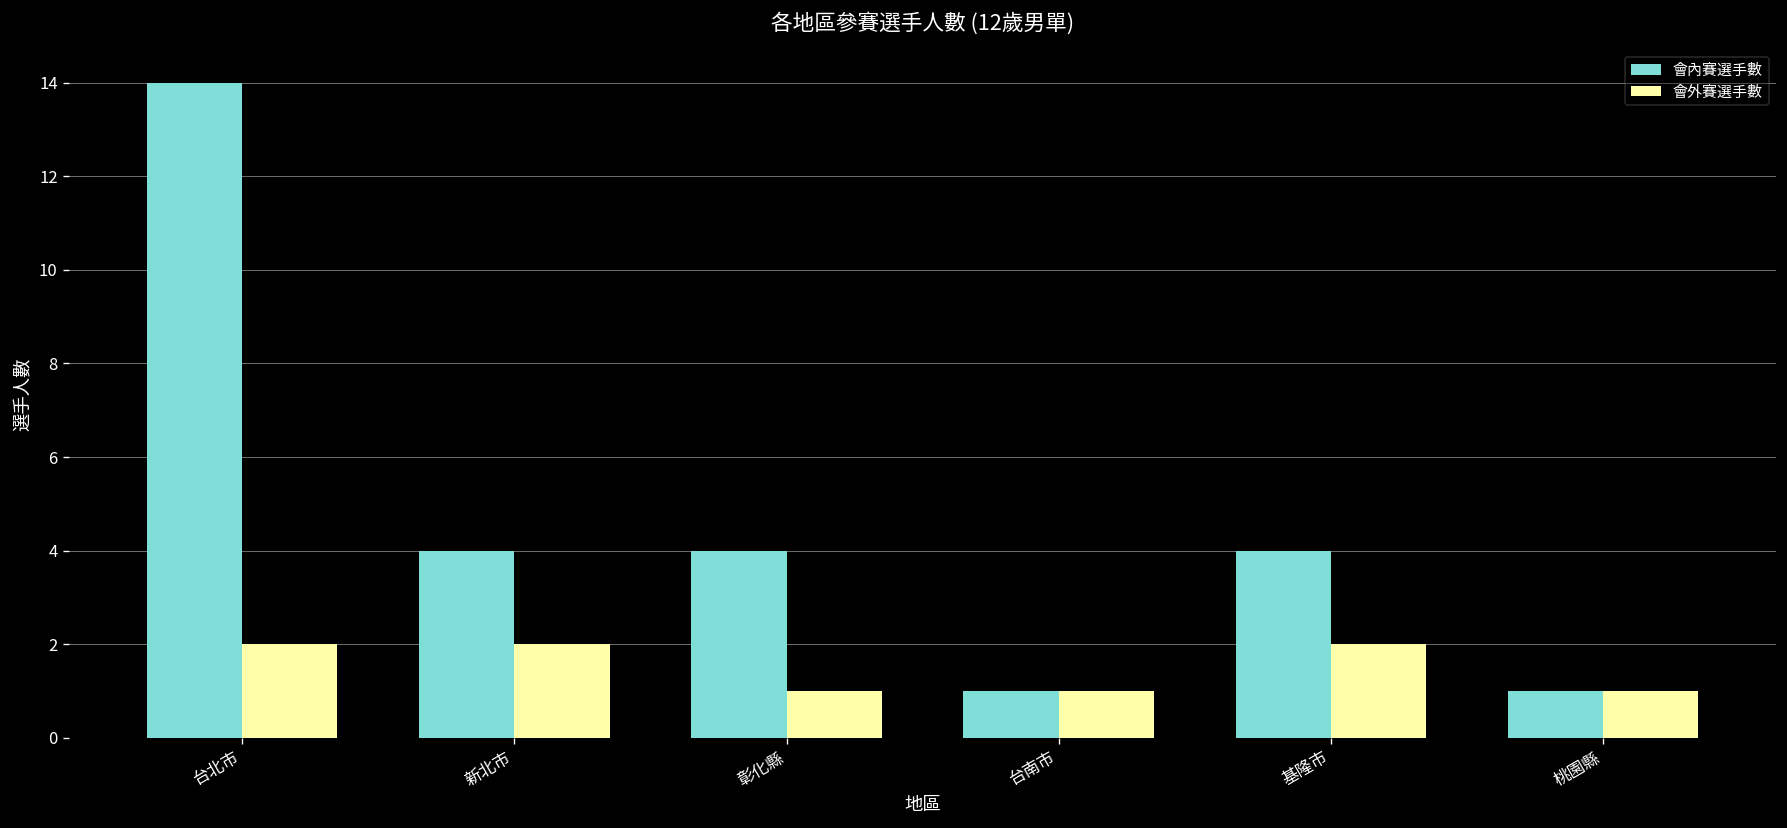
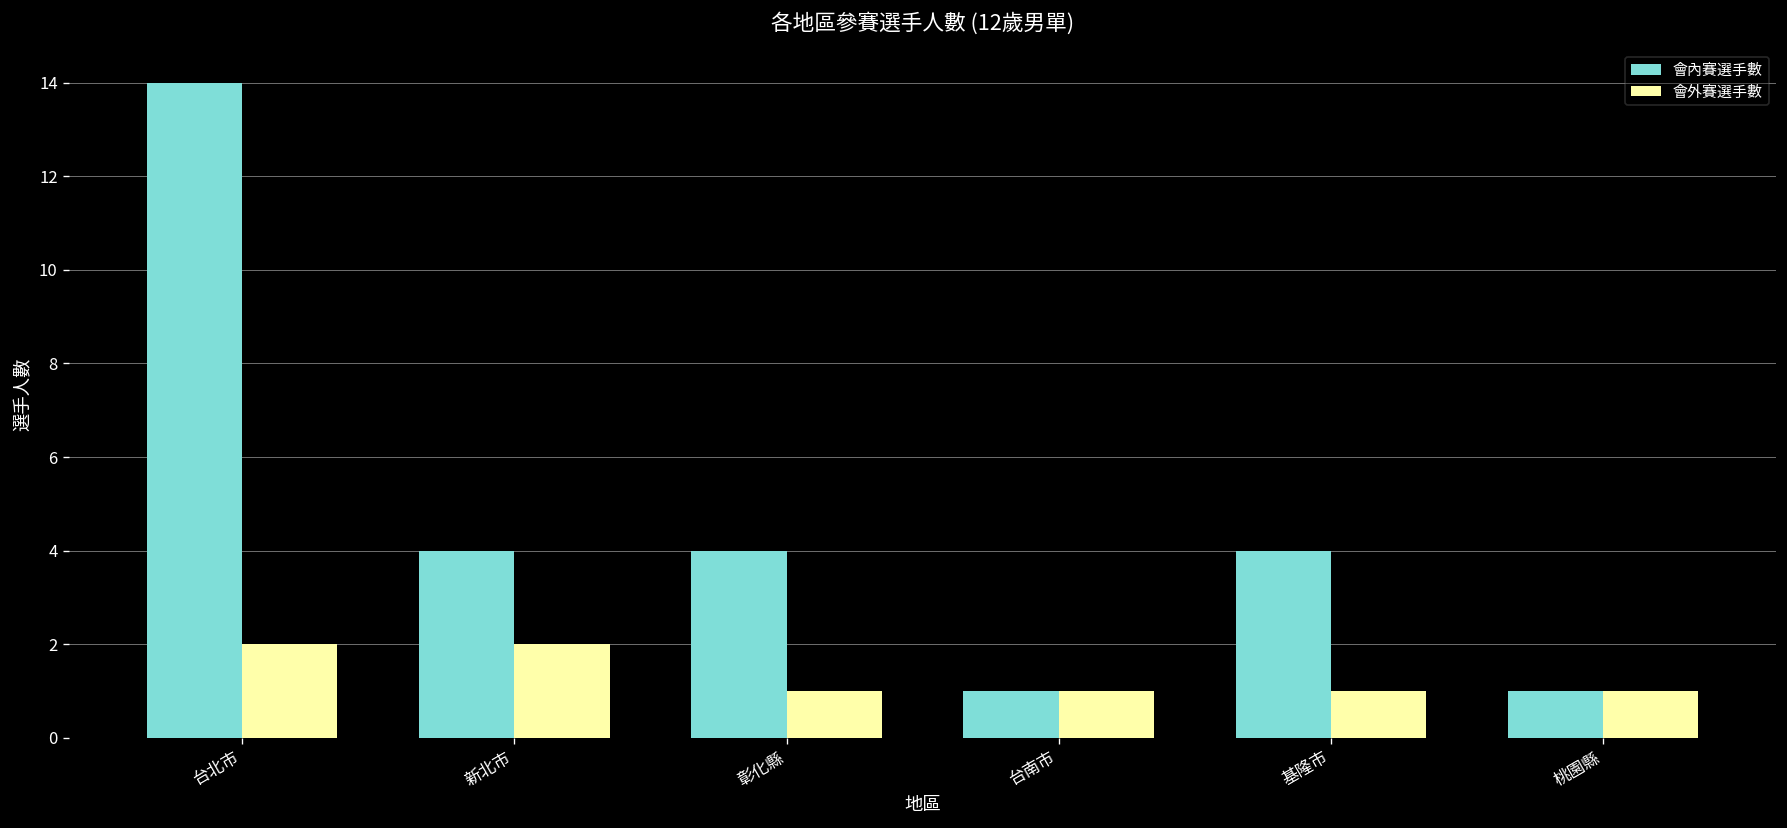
會外賽選手數, 基隆市: 2 -> 1
